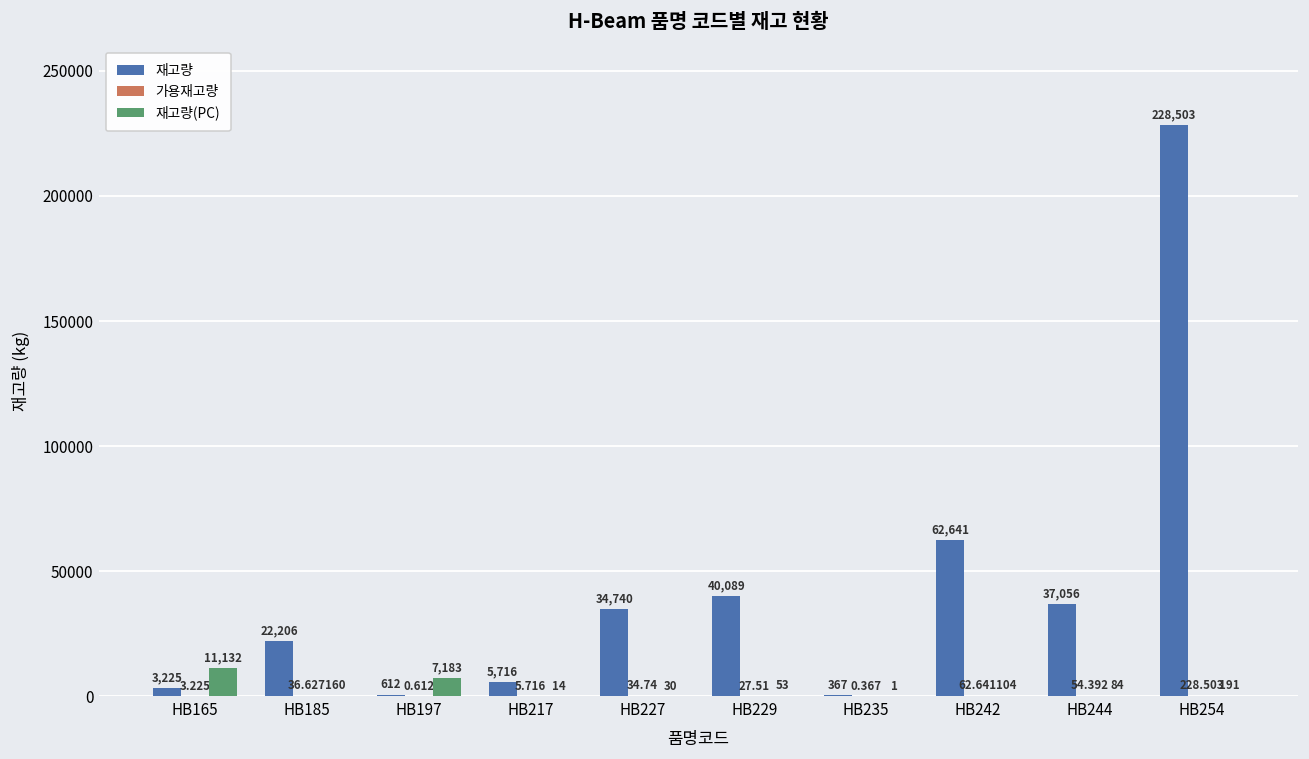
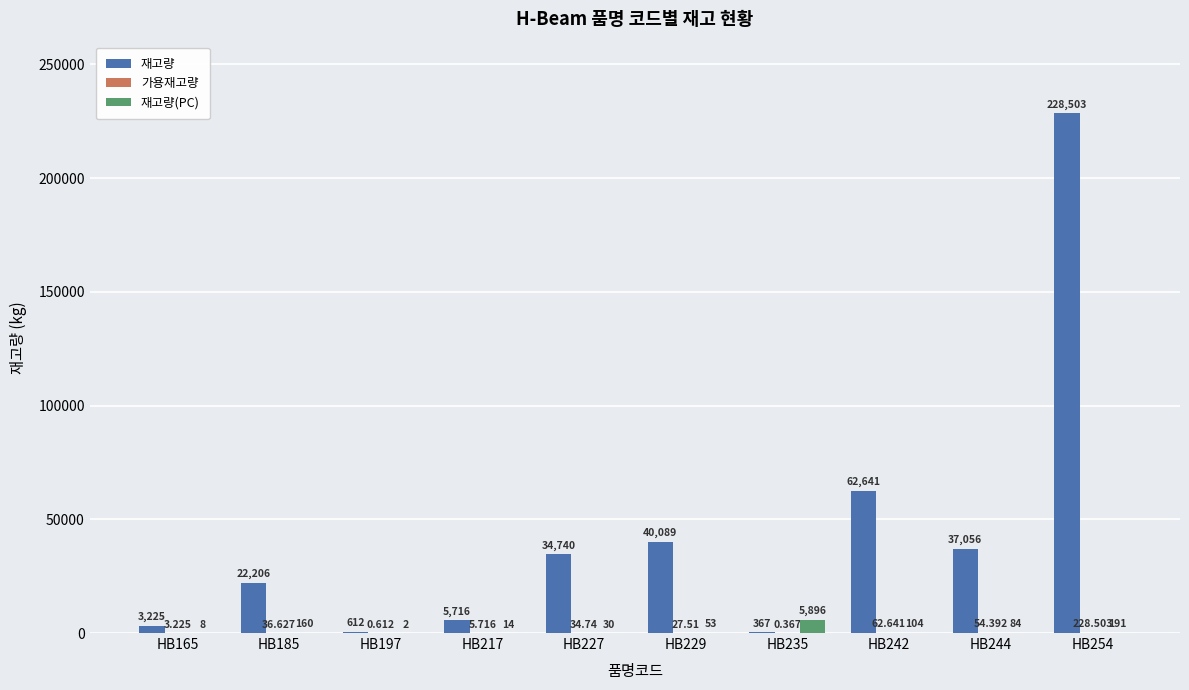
재고량(PC), HB165: 11,132 -> 8
재고량(PC), HB197: 7,183 -> 2
재고량(PC), HB235: 1 -> 5,896
